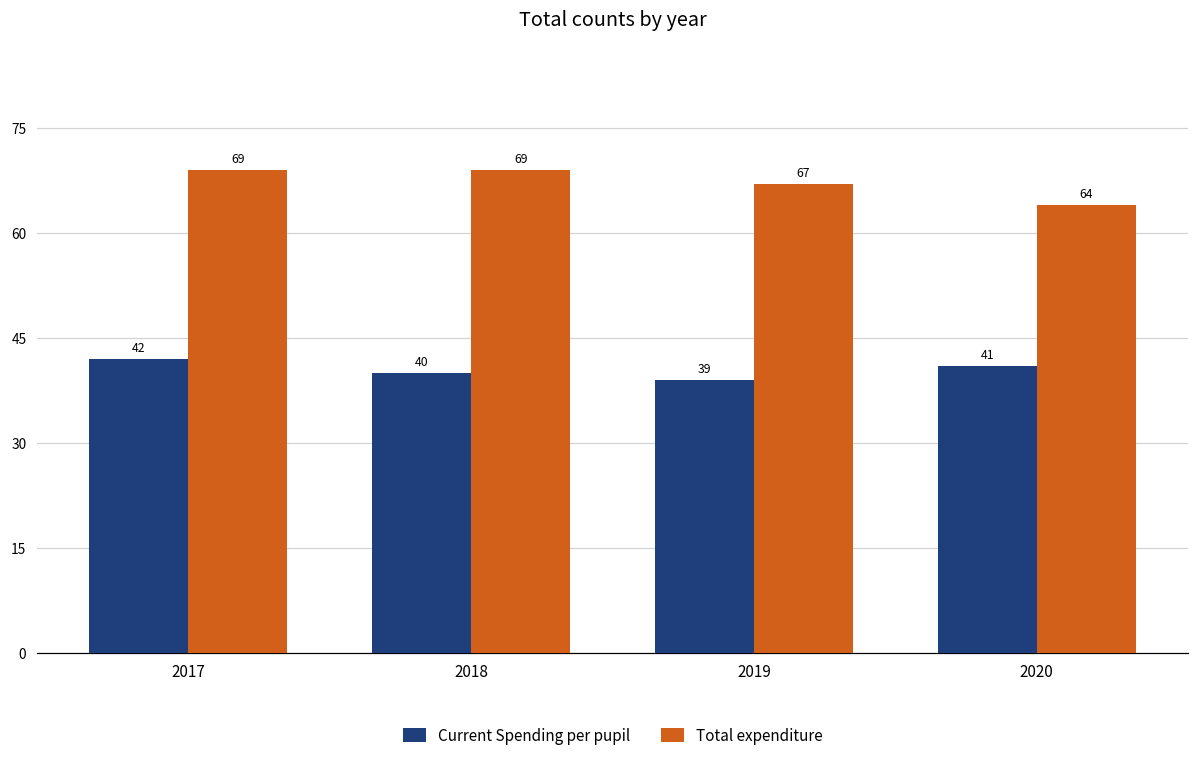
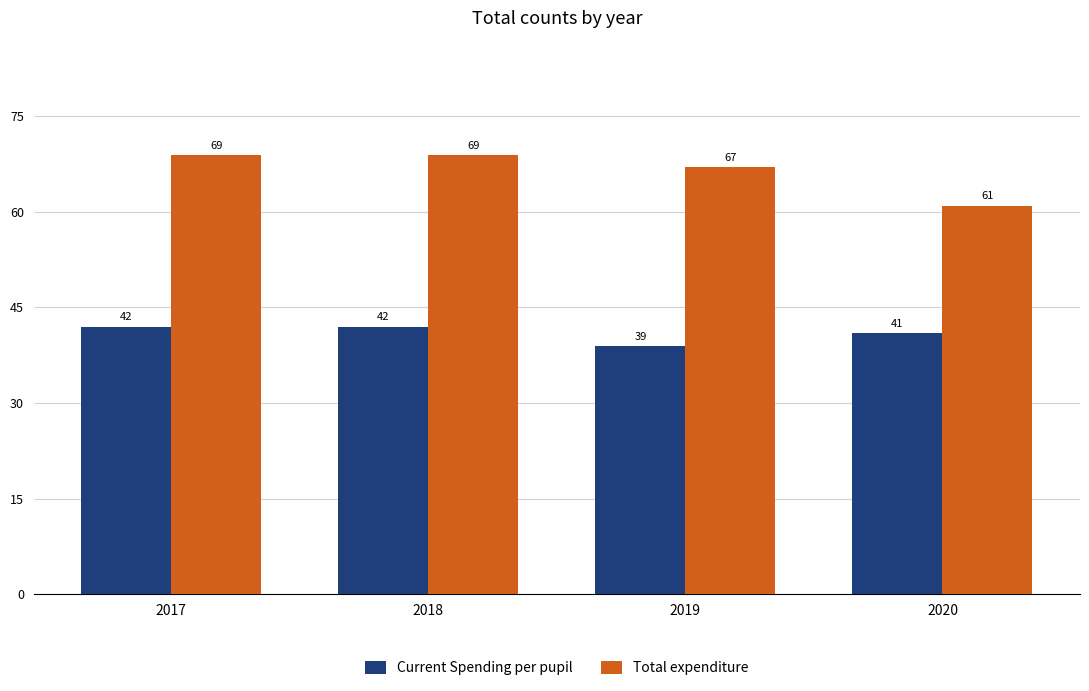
Current Spending per pupil, 2018: 40 -> 42
Total expenditure, 2020: 64 -> 61
